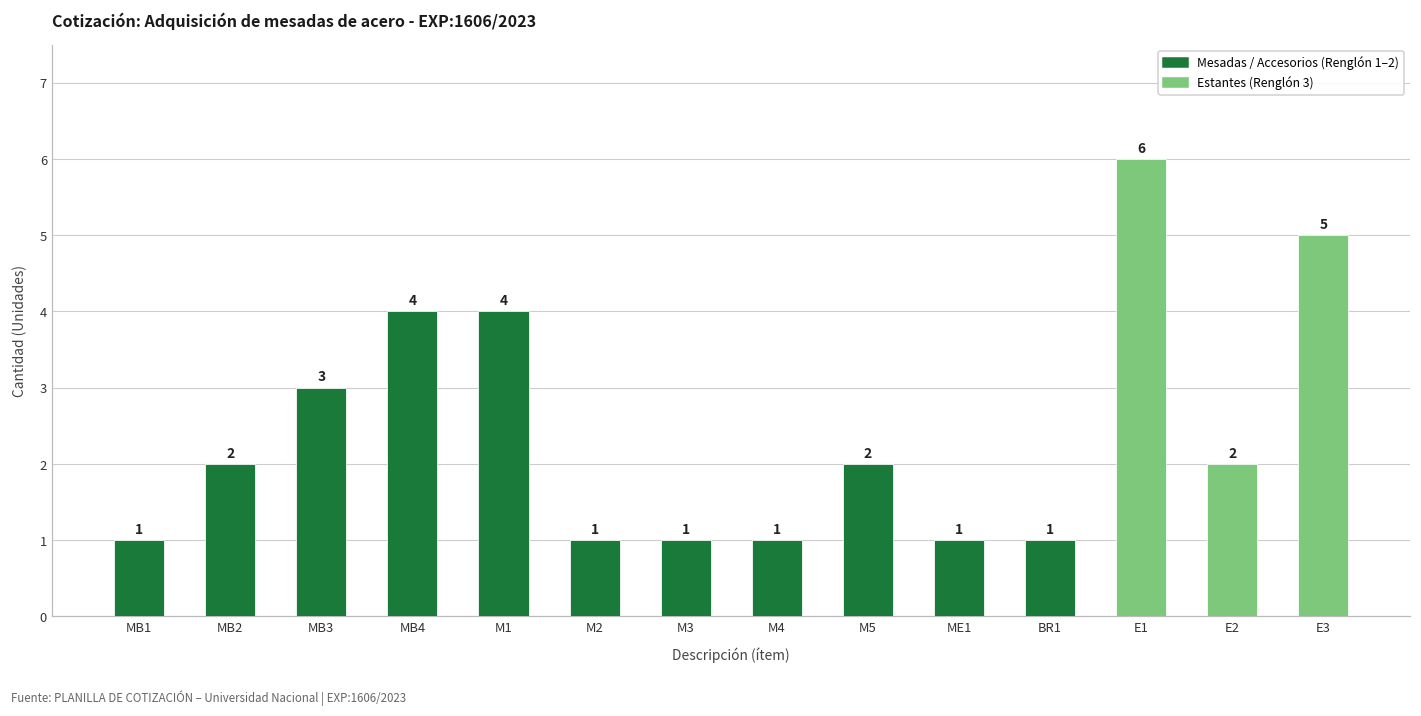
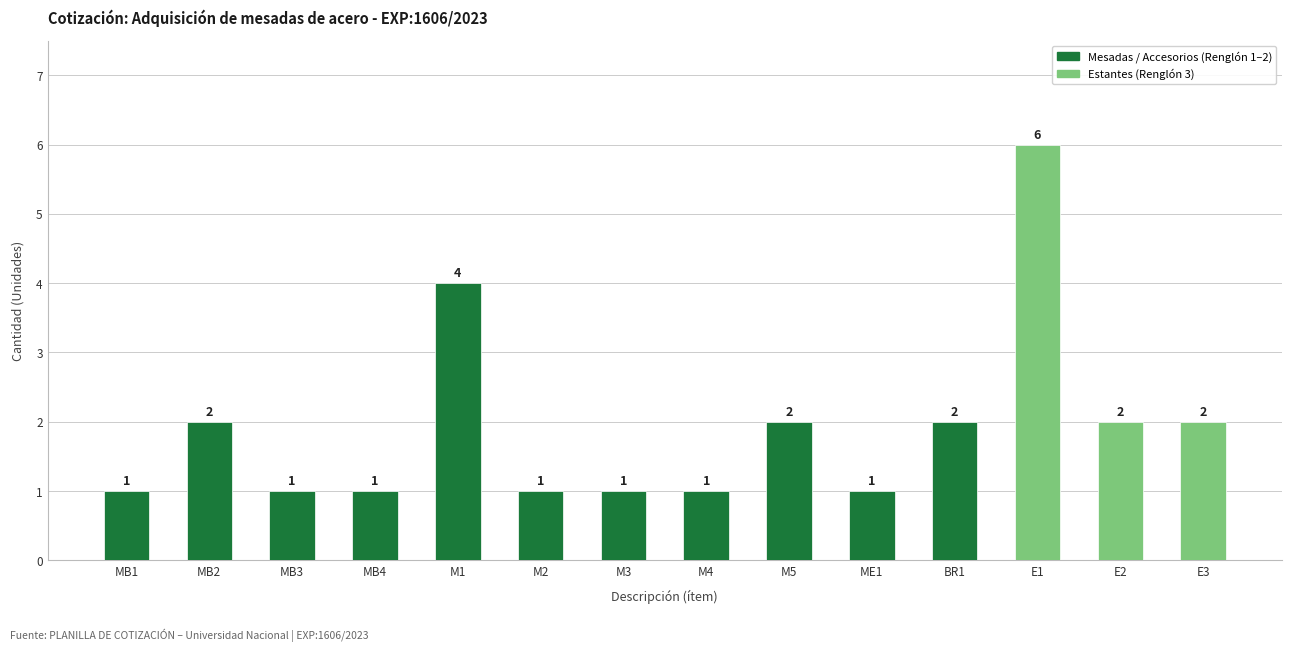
MB3: 3 -> 1
MB4: 4 -> 1
BR1: 1 -> 2
E3: 5 -> 2
